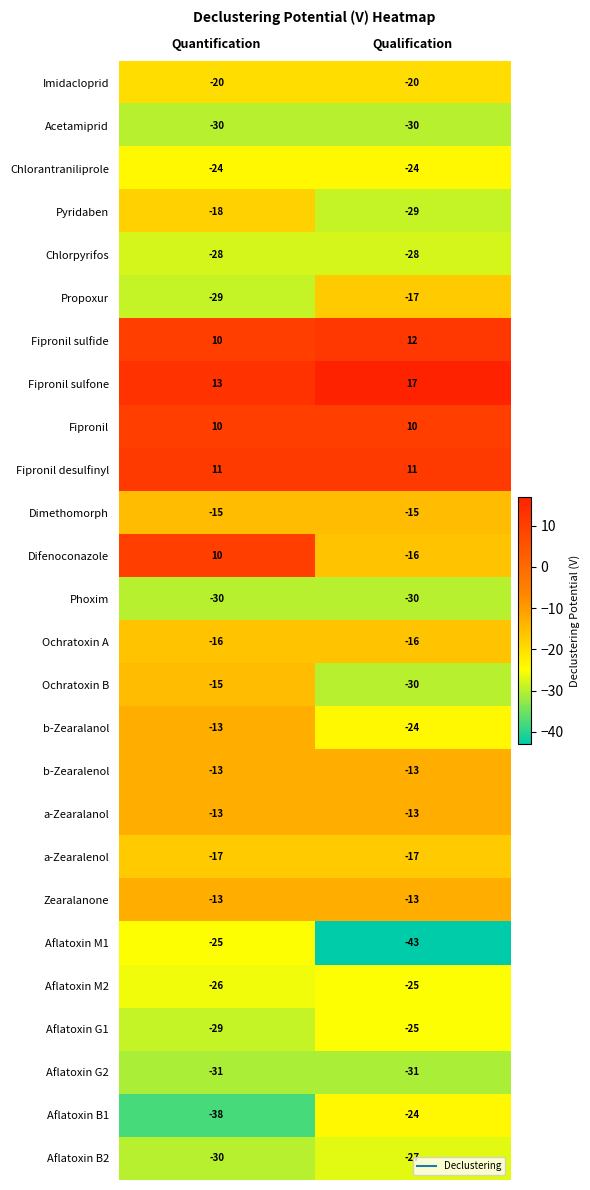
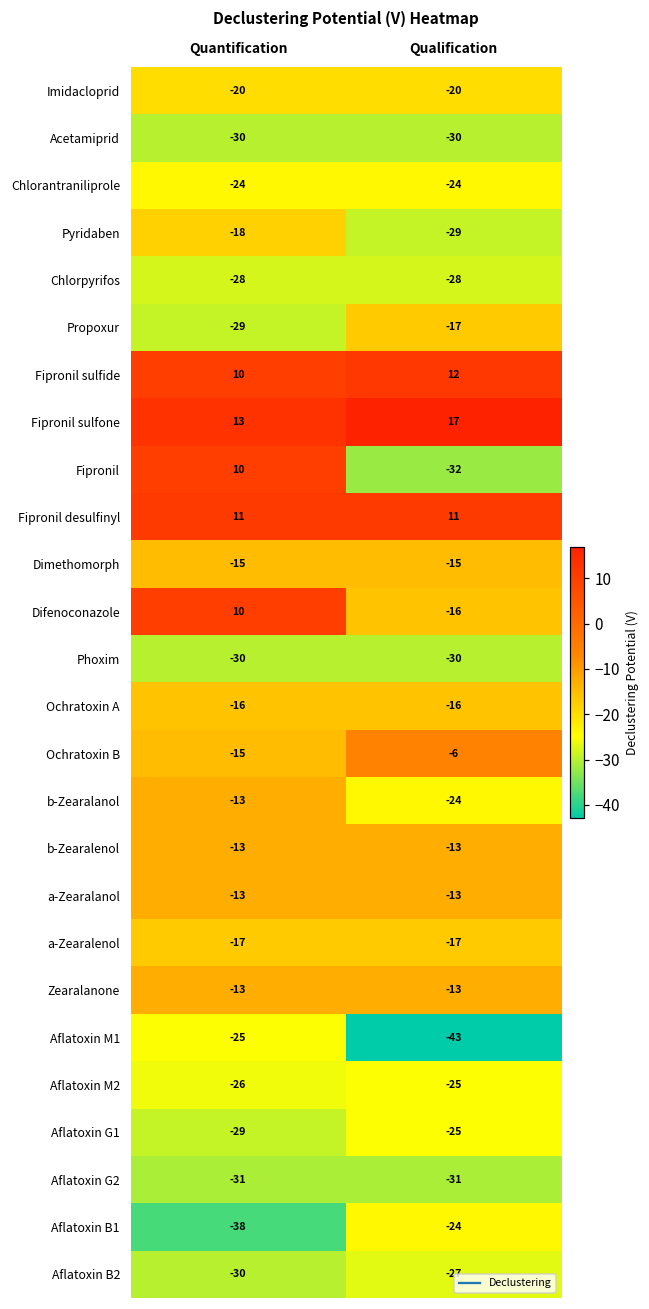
Fipronil, Qualification: 10 -> -32
Ochratoxin B, Qualification: -30 -> -6
